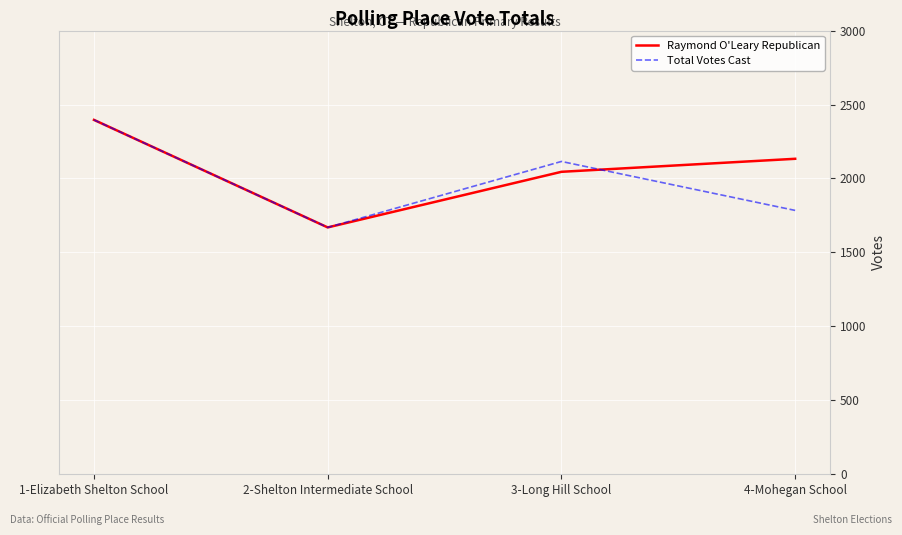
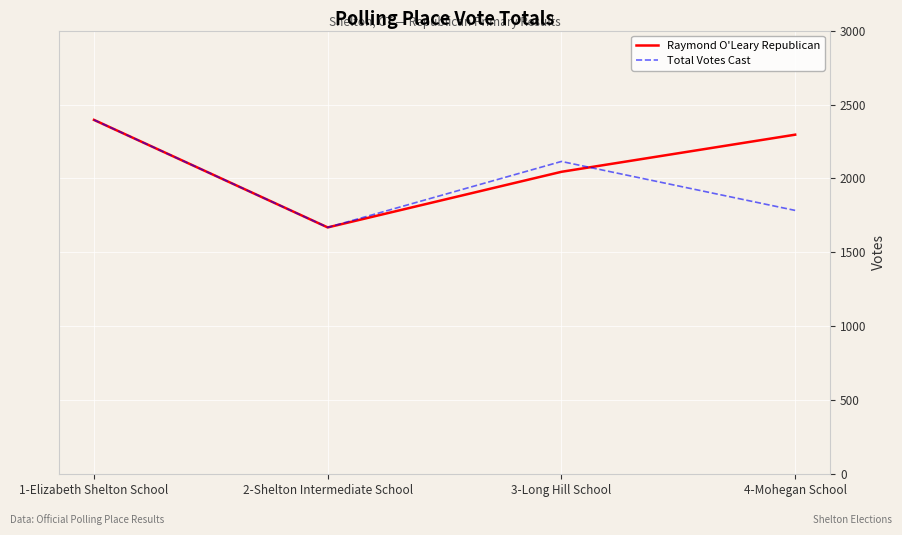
Raymond O'Leary Republican, 4-Mohegan School: 2130 -> 2300
